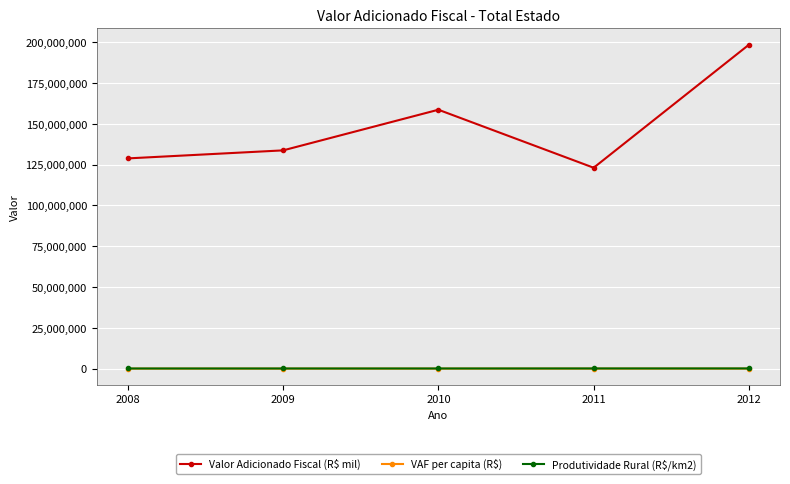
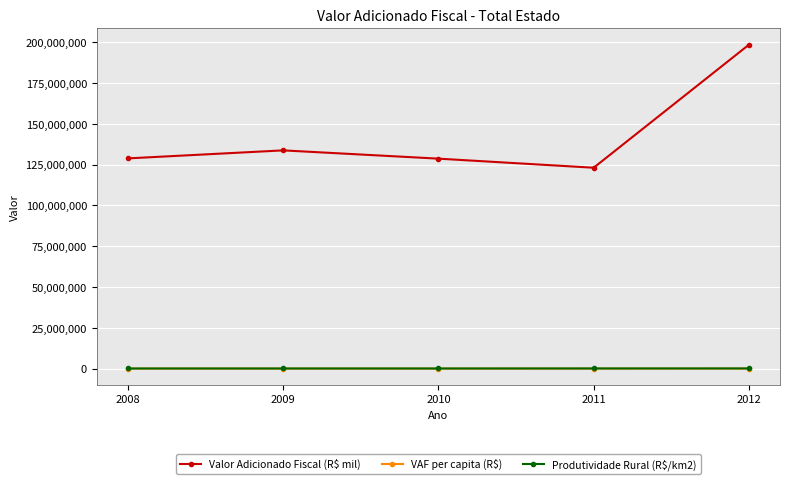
Valor Adicionado Fiscal (R$ mil), 2010: 159,000,000 -> 129,000,000
